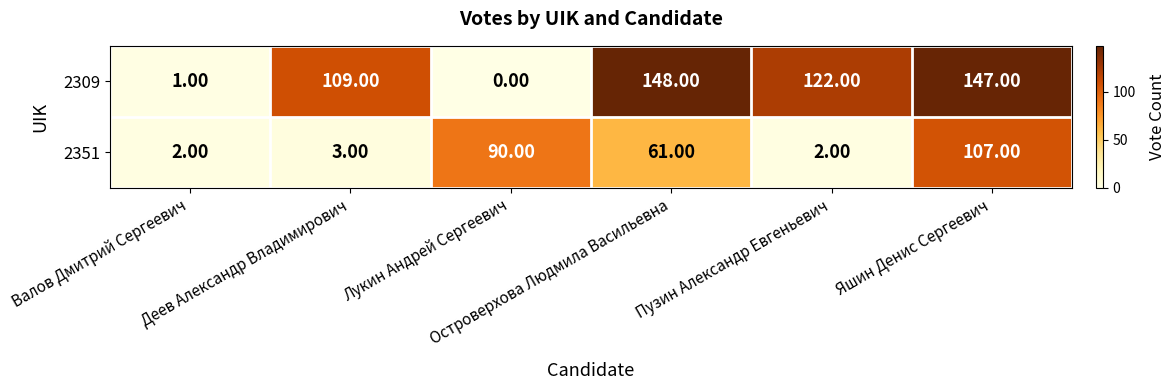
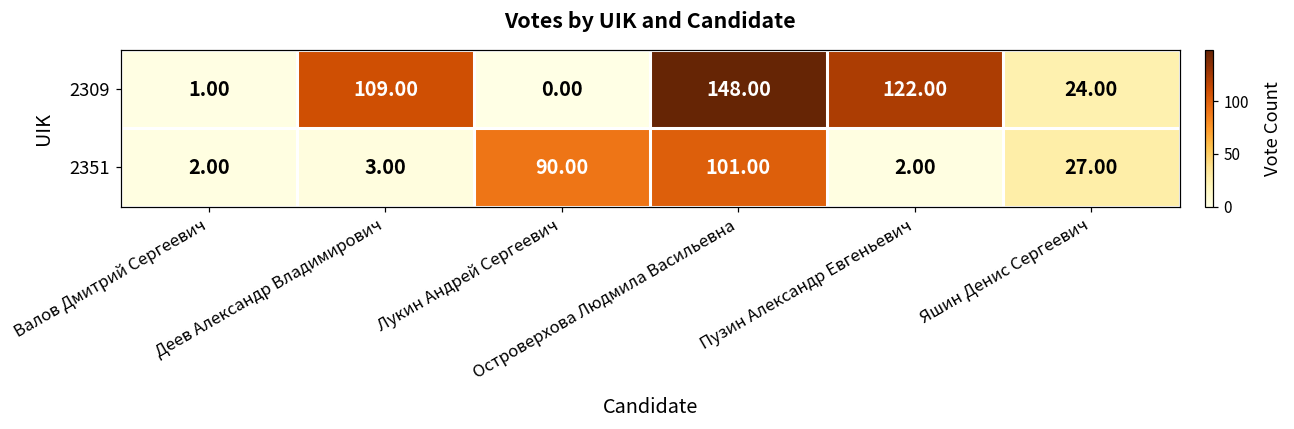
2309, Яшин Денис Сергеевич: 147.00 -> 24.00
2351, Островерхова Людмила Васильевна: 61.00 -> 101.00
2351, Яшин Денис Сергеевич: 107.00 -> 27.00
